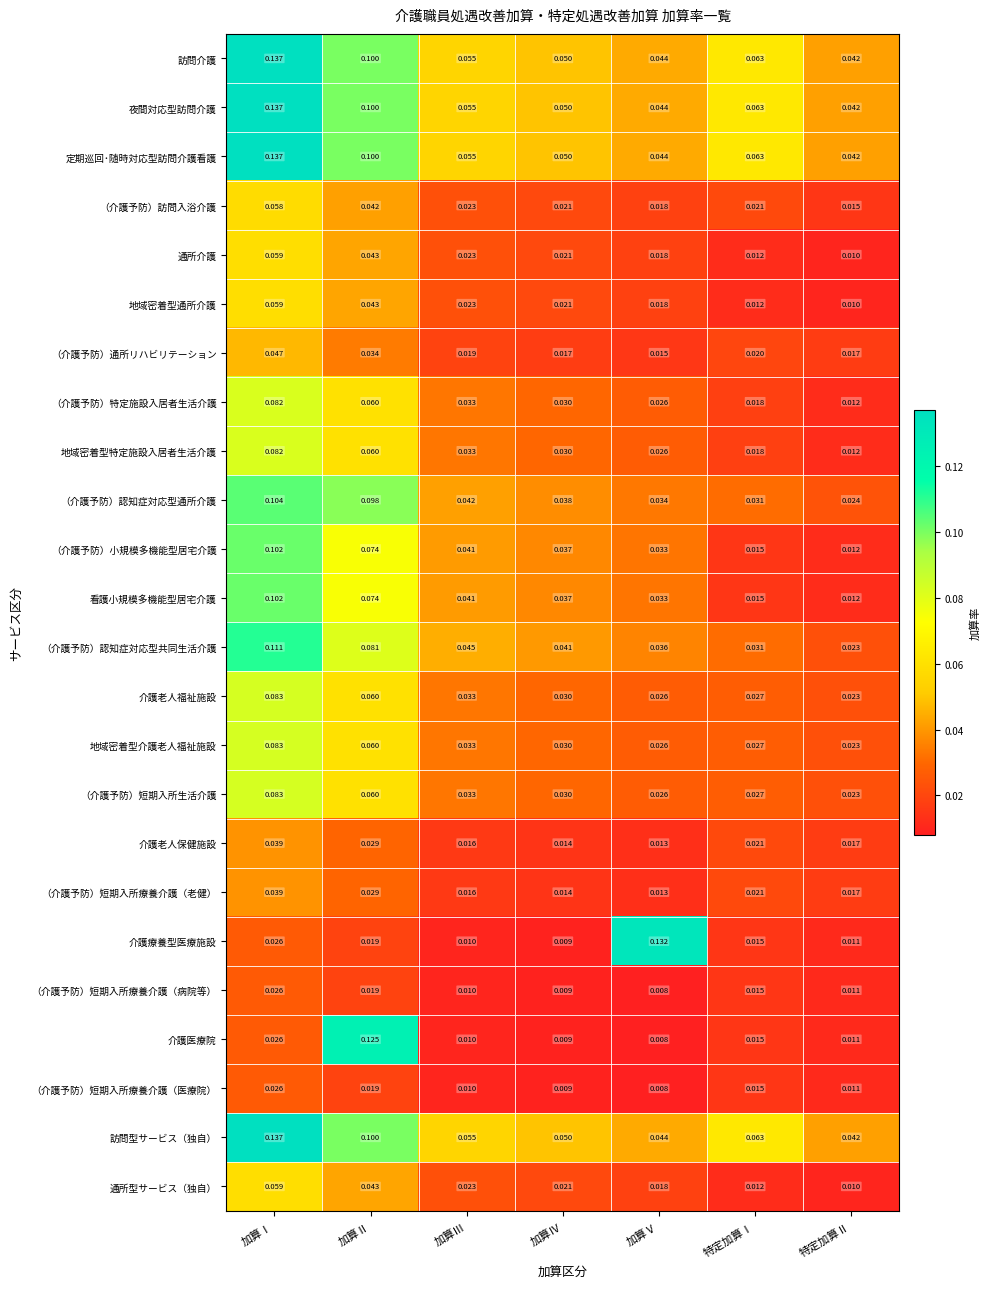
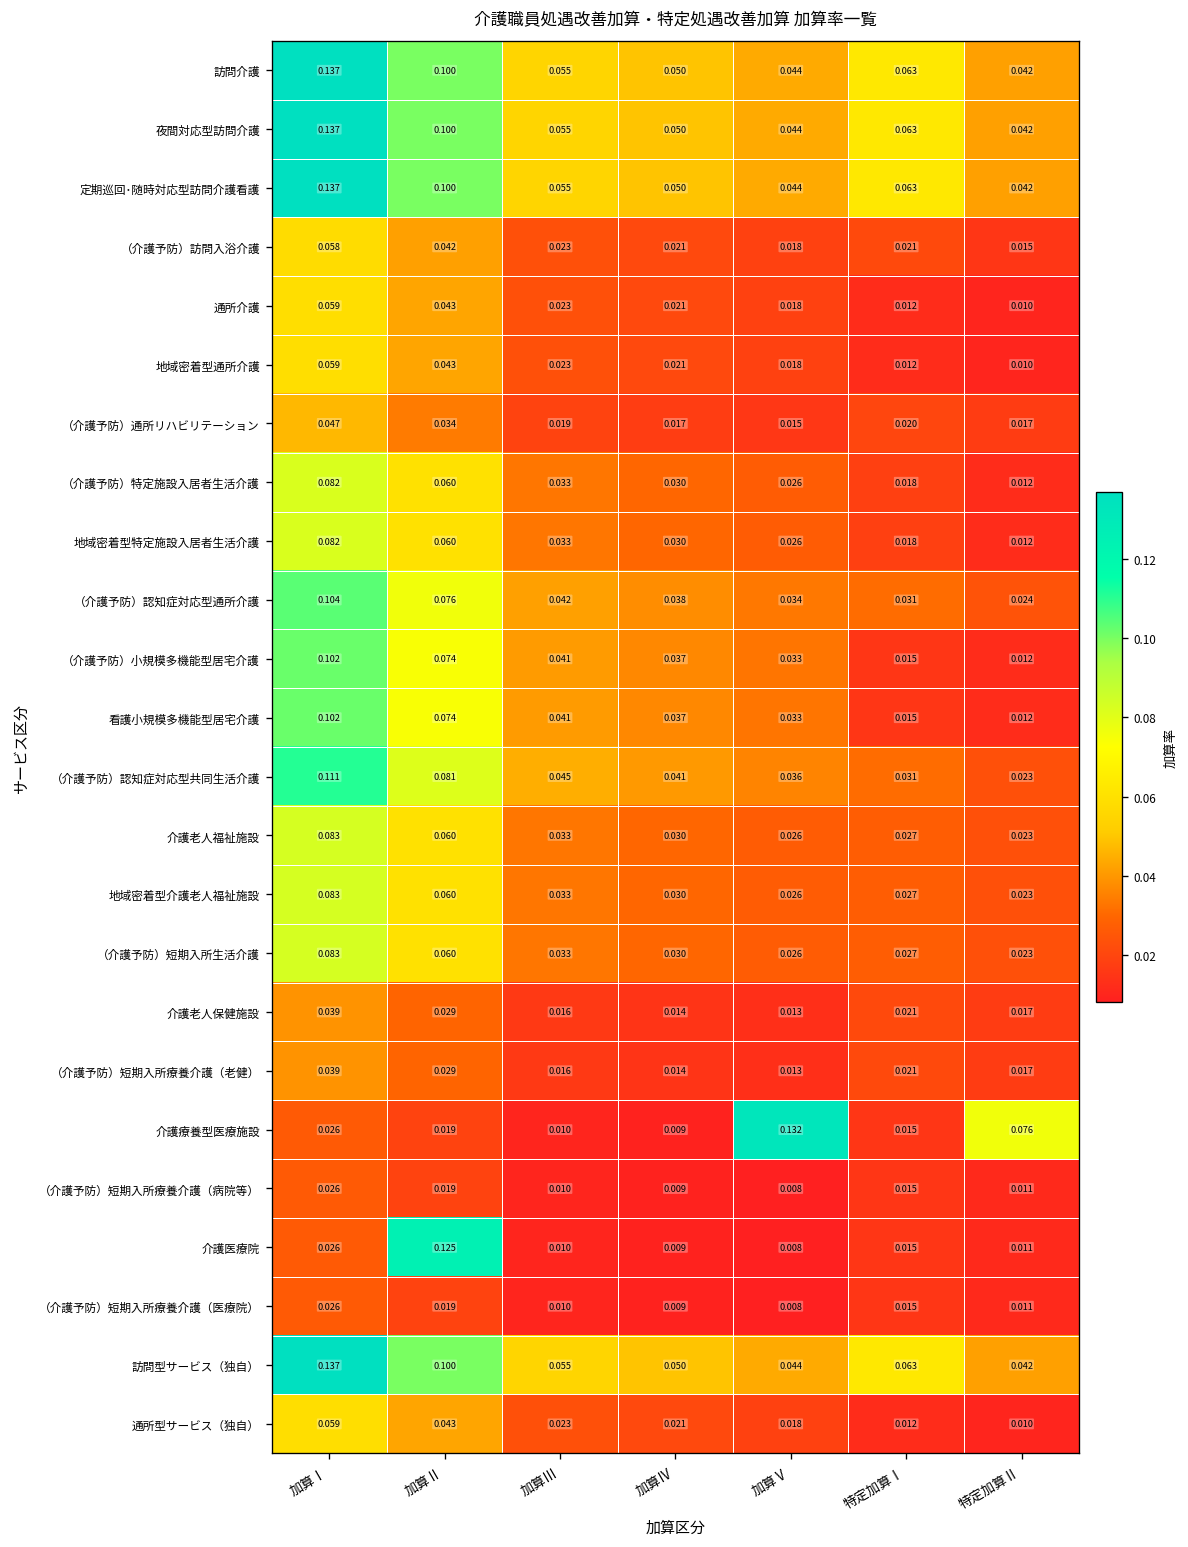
（介護予防）認知症対応型通所介護, 加算Ⅱ: 0.098 -> 0.076
介護療養型医療施設, 特定加算Ⅱ: 0.011 -> 0.076
